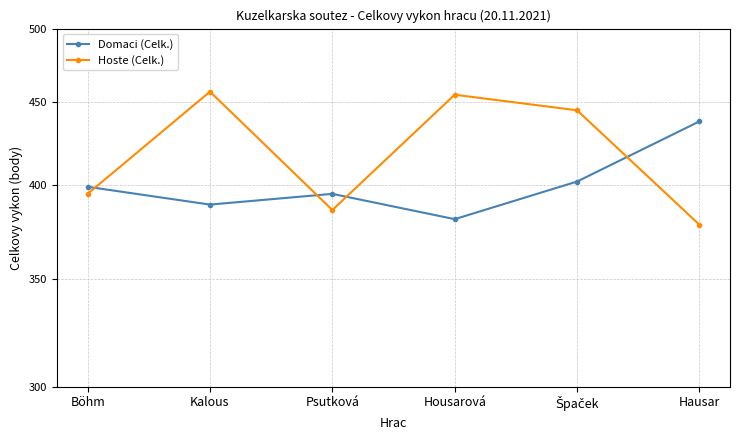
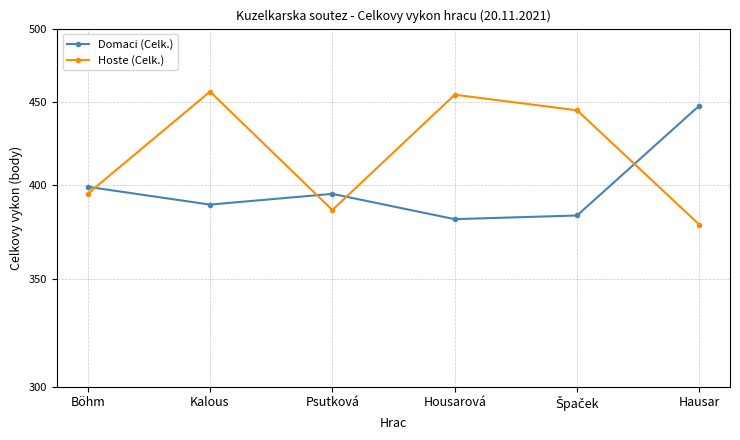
Domaci (Celk.), Špaček: 402 -> 383
Domaci (Celk.), Hausar: 438 -> 448
